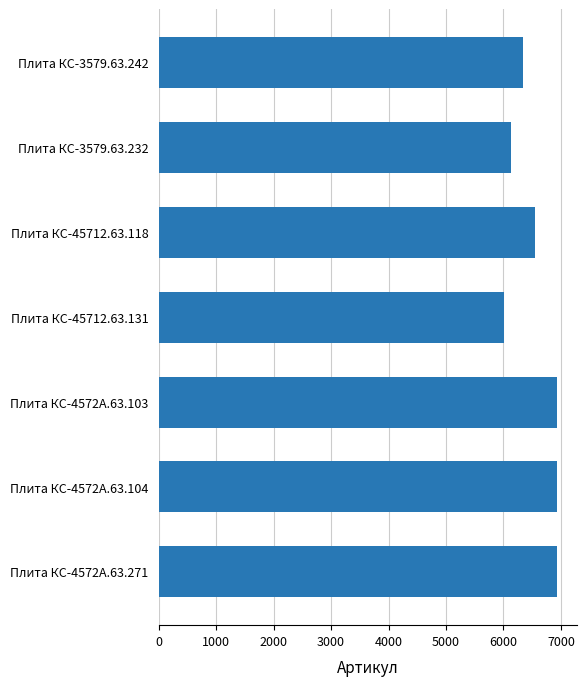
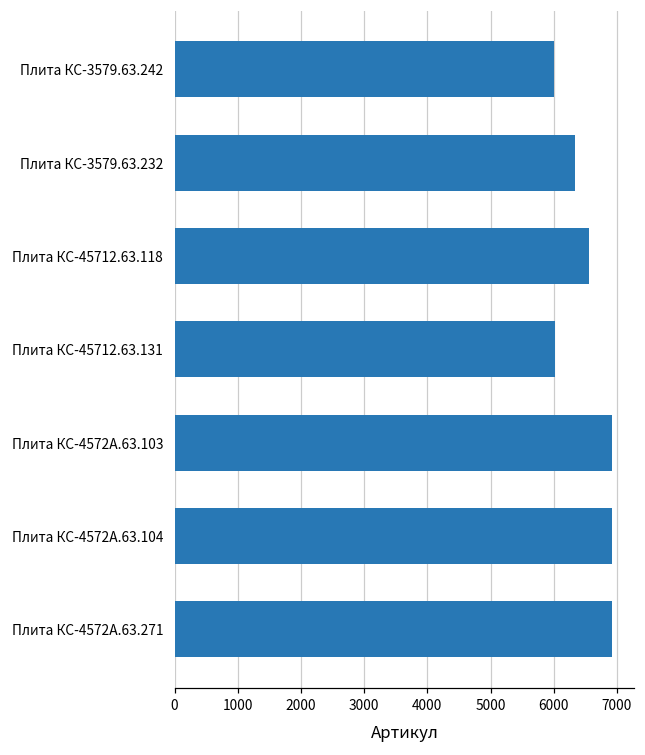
Плита КС-3579.63.242: 6300 -> 6000
Плита КС-3579.63.232: 6100 -> 6300
